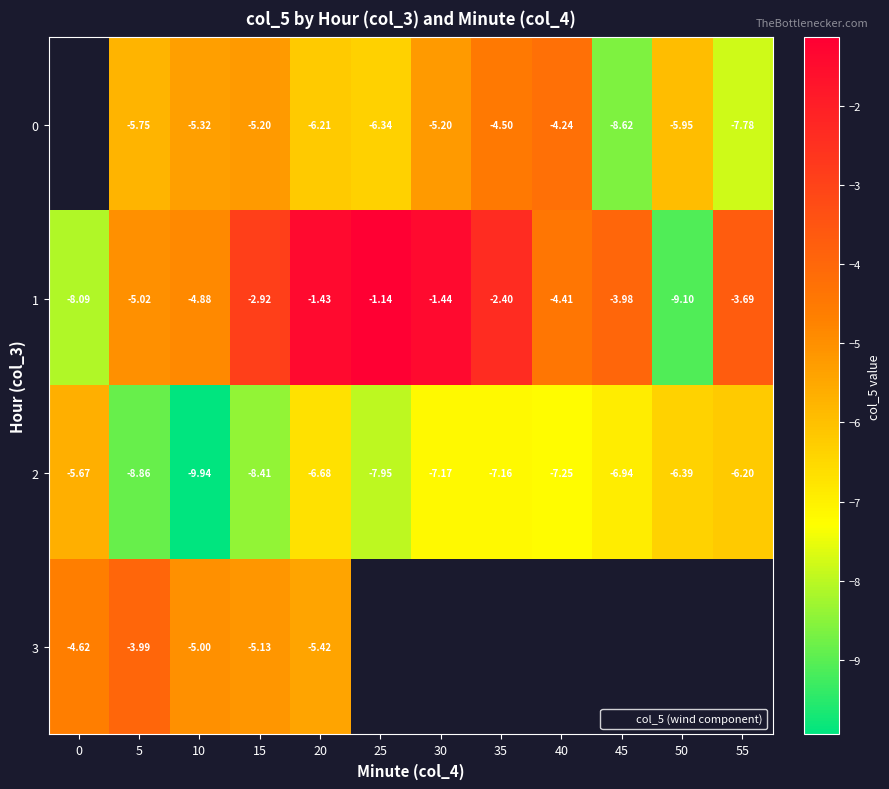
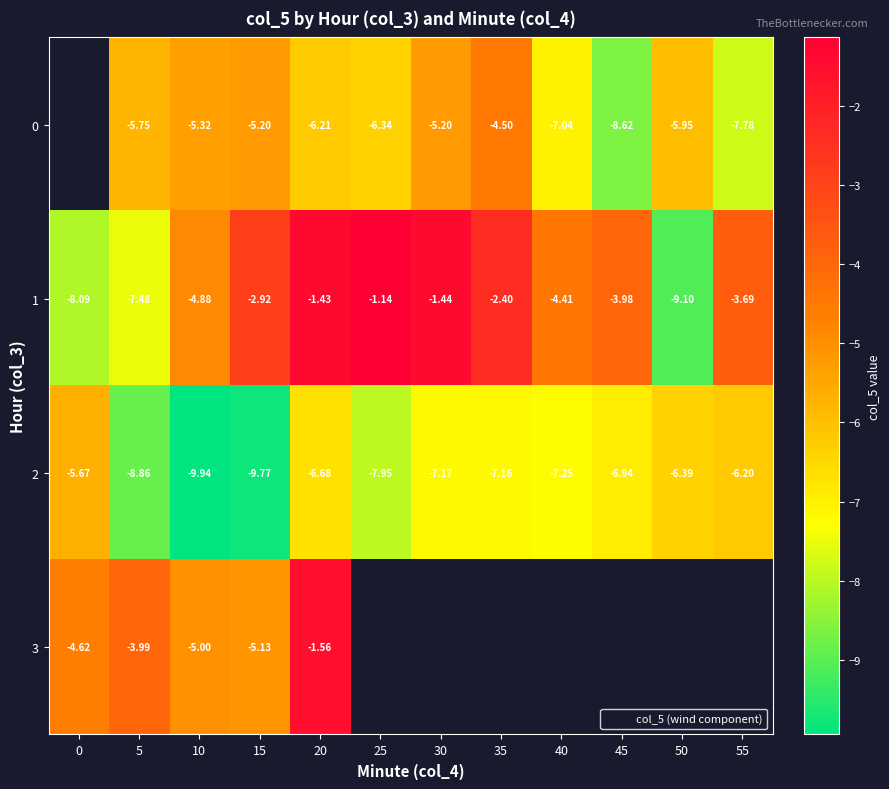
0, 40: -4.24 -> -7.04
1, 5: -5.02 -> -7.48
2, 15: -8.41 -> -9.77
3, 20: -5.42 -> -1.56
